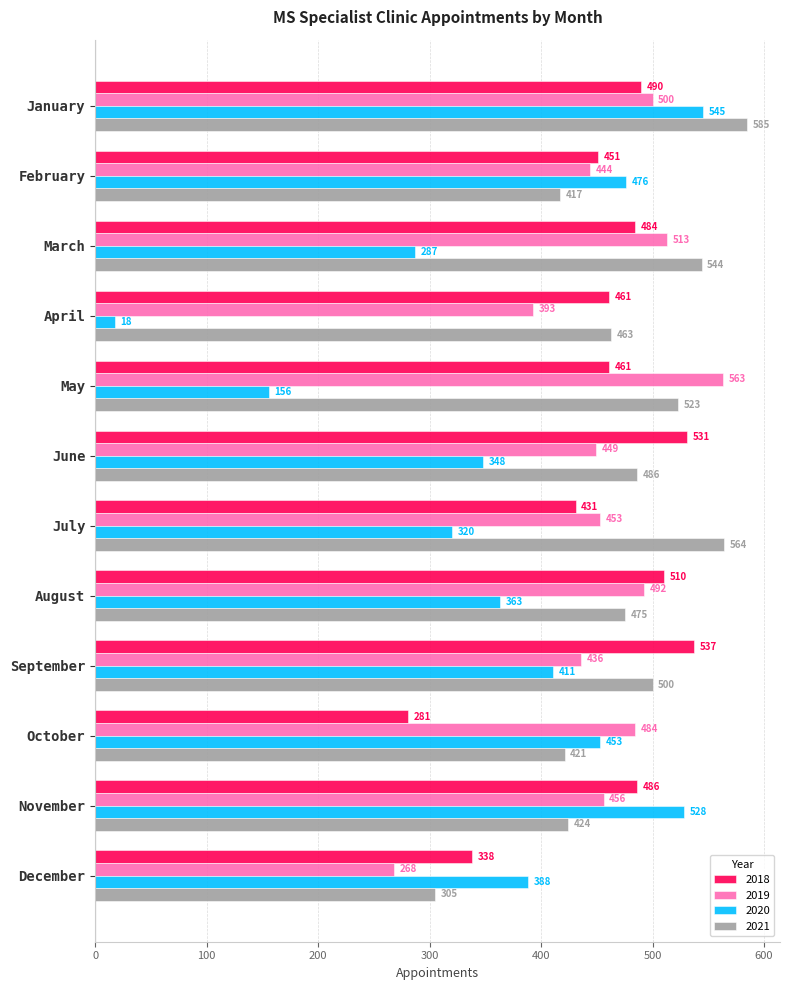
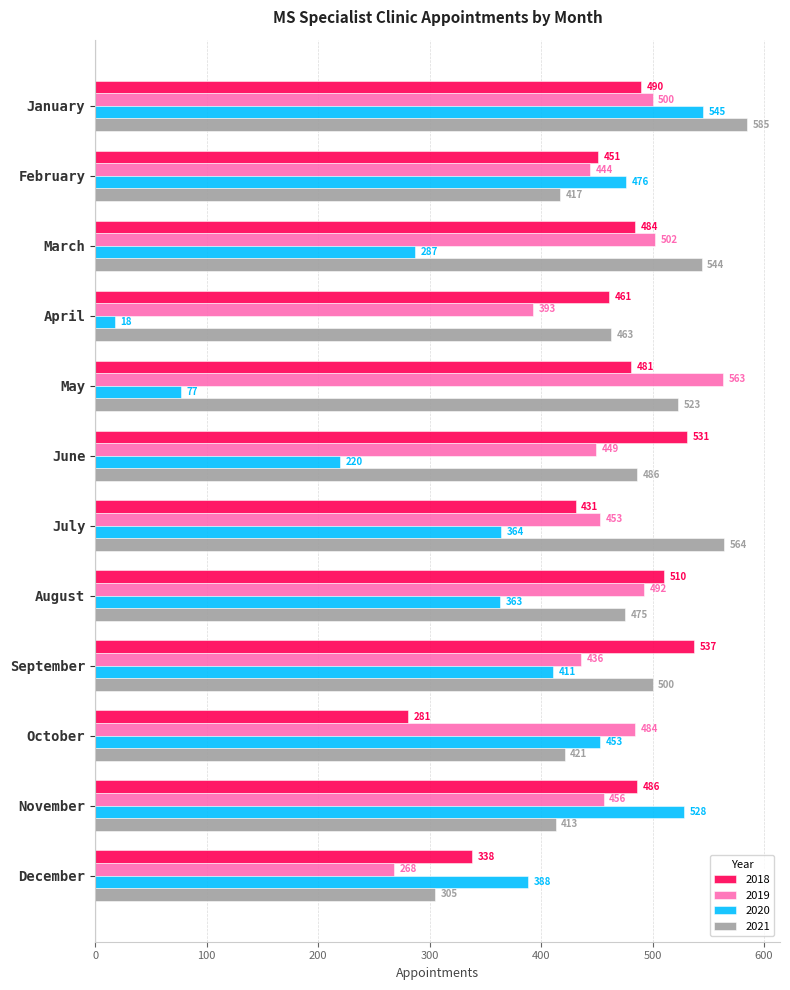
2019, March: 513 -> 502
2018, May: 461 -> 481
2020, May: 156 -> 77
2020, June: 348 -> 220
2020, July: 320 -> 364
2021, November: 424 -> 413
